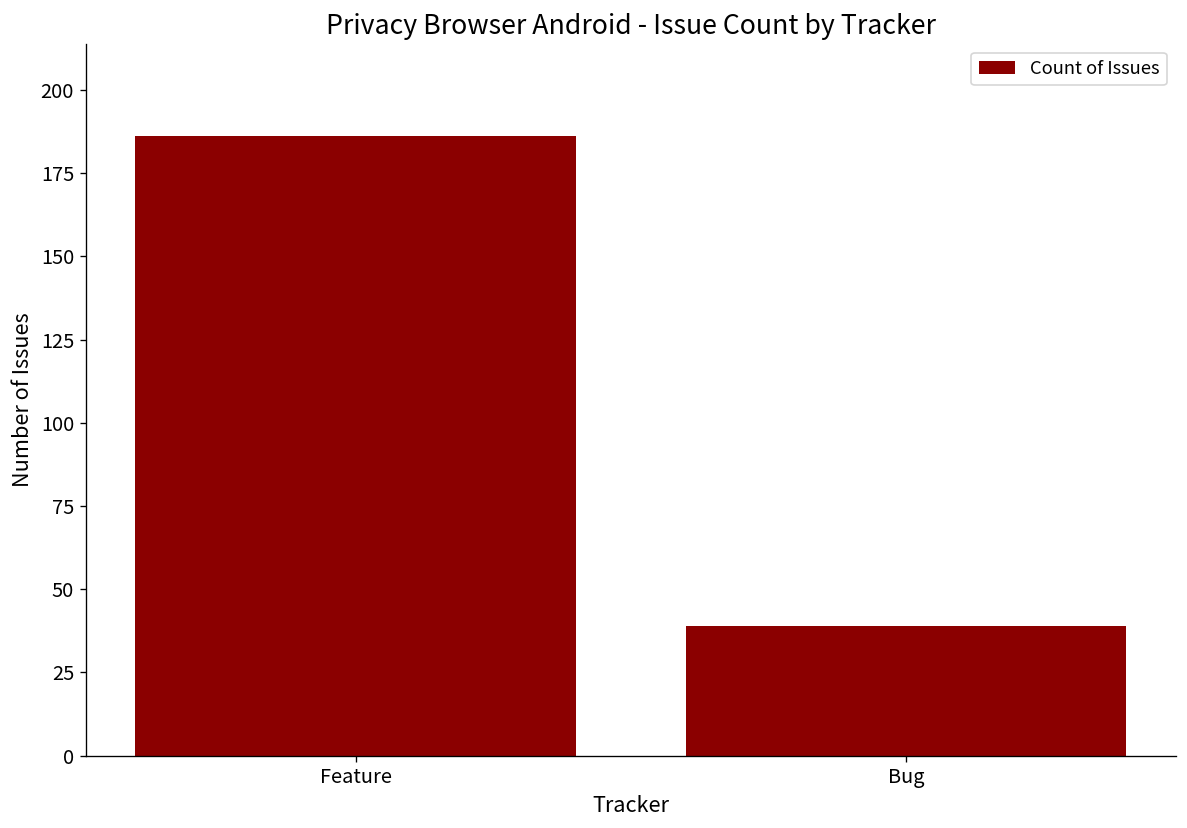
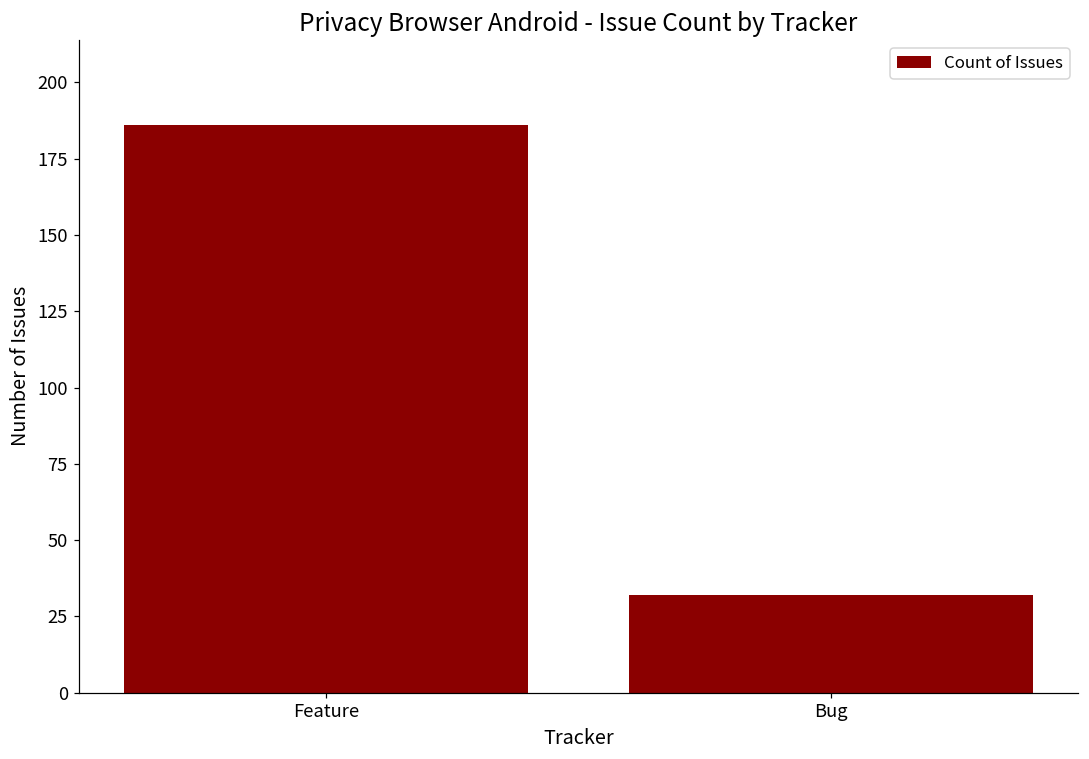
Bug: 39 -> 32
